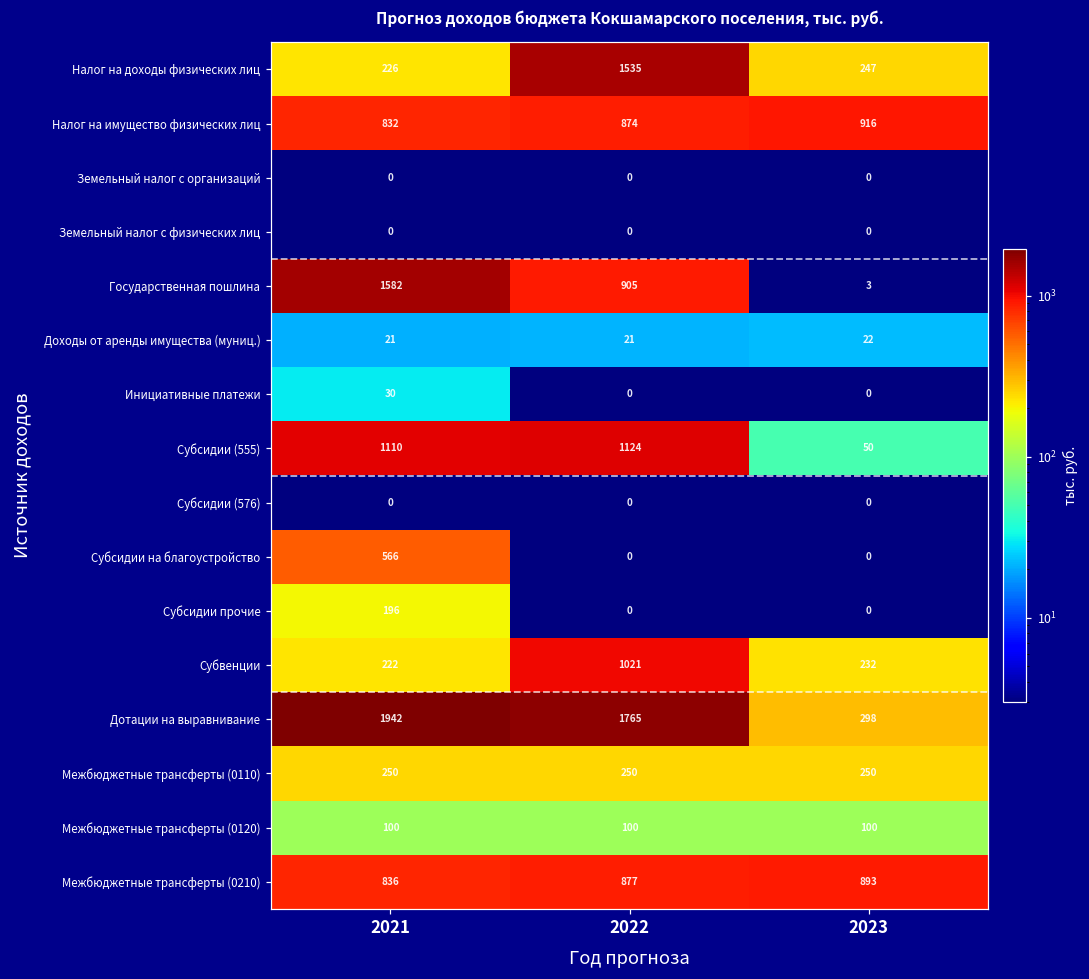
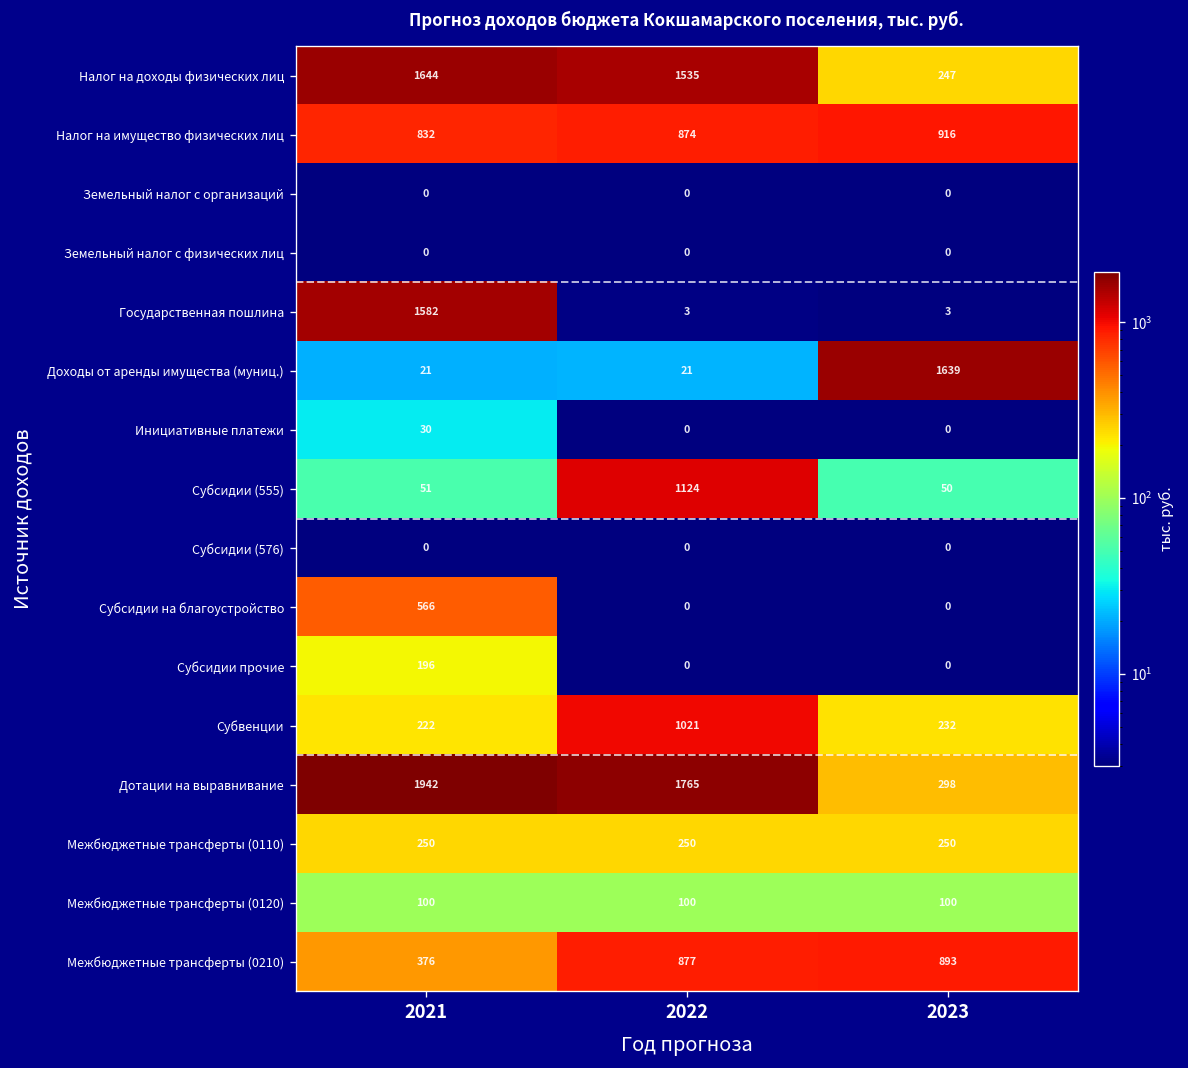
Налог на доходы физических лиц, 2021: 226 -> 1644
Государственная пошлина, 2022: 905 -> 3
Доходы от аренды имущества (муниц.), 2023: 22 -> 1639
Субсидии (555), 2021: 1110 -> 51
Межбюджетные трансферты (0210), 2021: 836 -> 376
